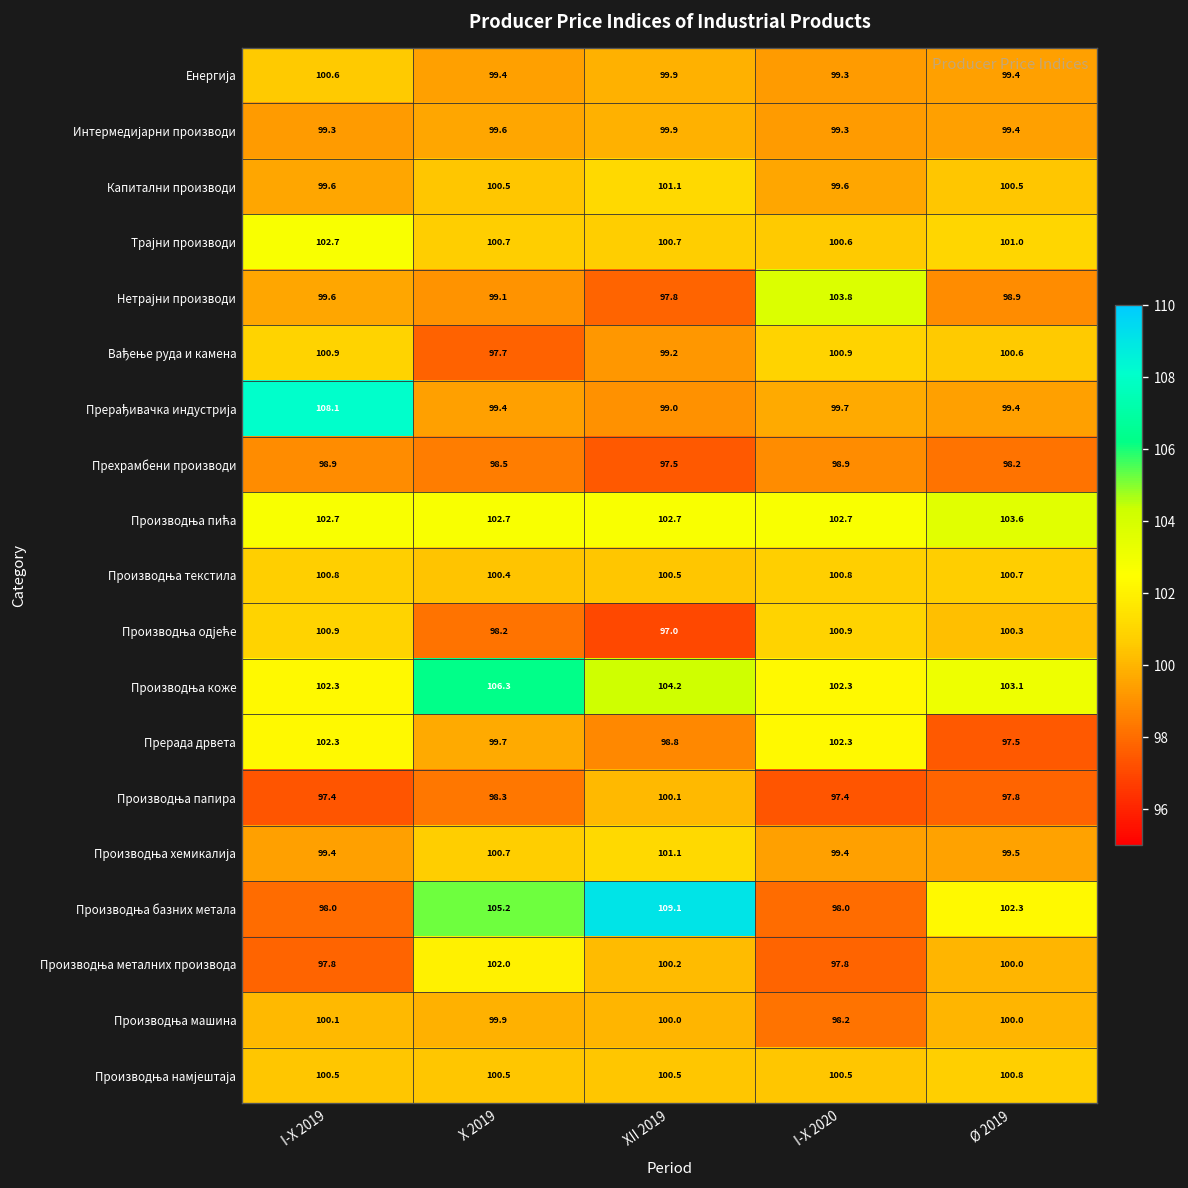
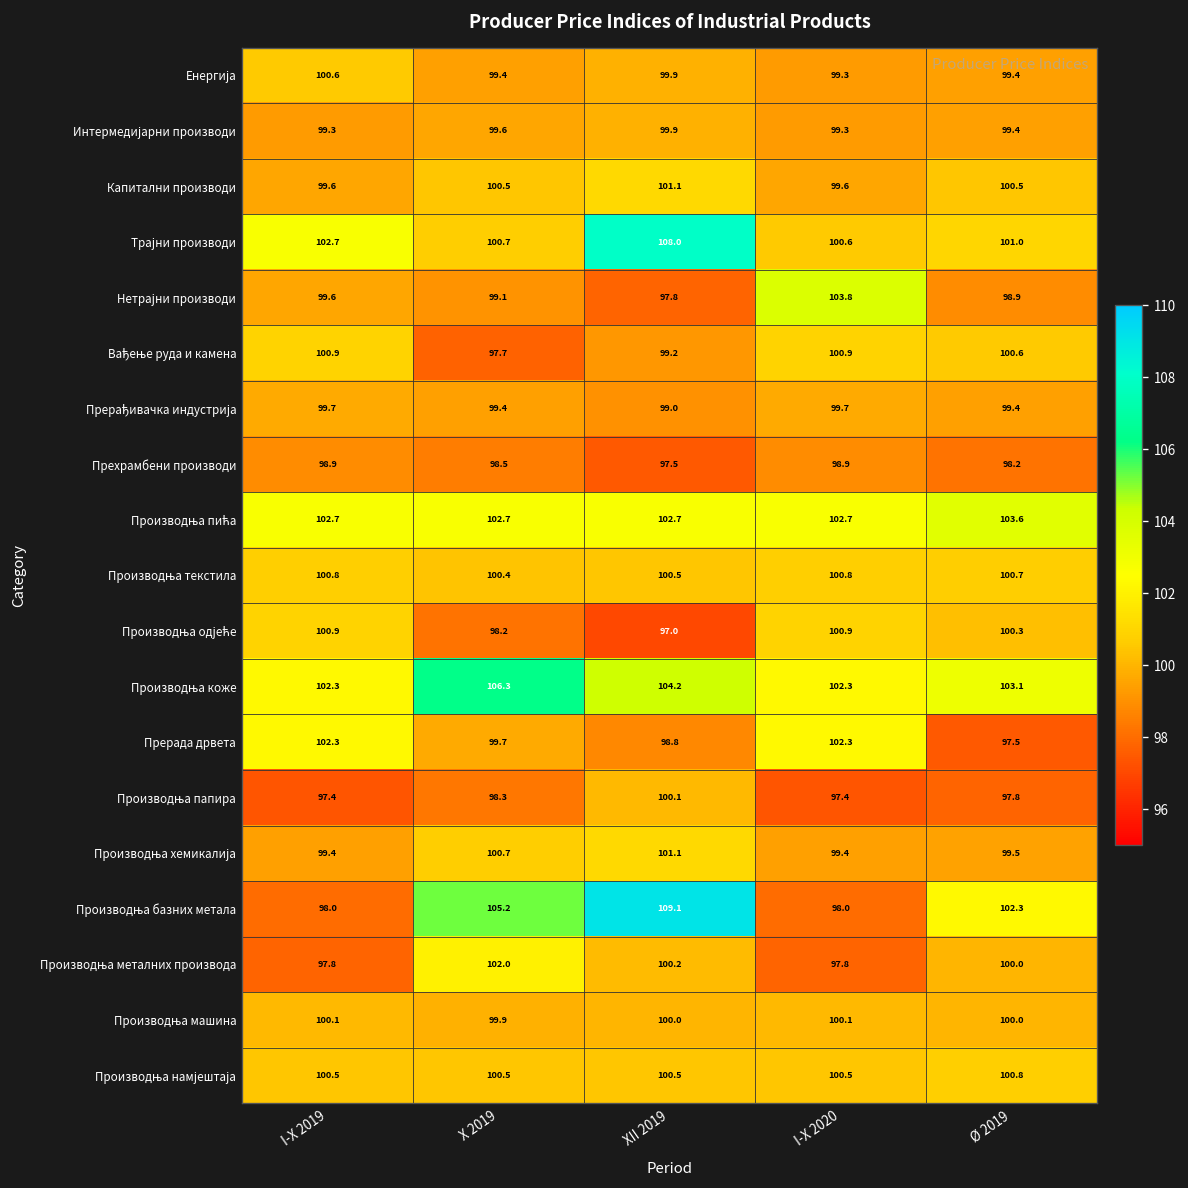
Трајни производи, XII 2019: 100.7 -> 108.0
Прерађивачка индустрија, I-X 2019: 108.1 -> 99.7
Производња машина, I-X 2020: 98.2 -> 100.1
